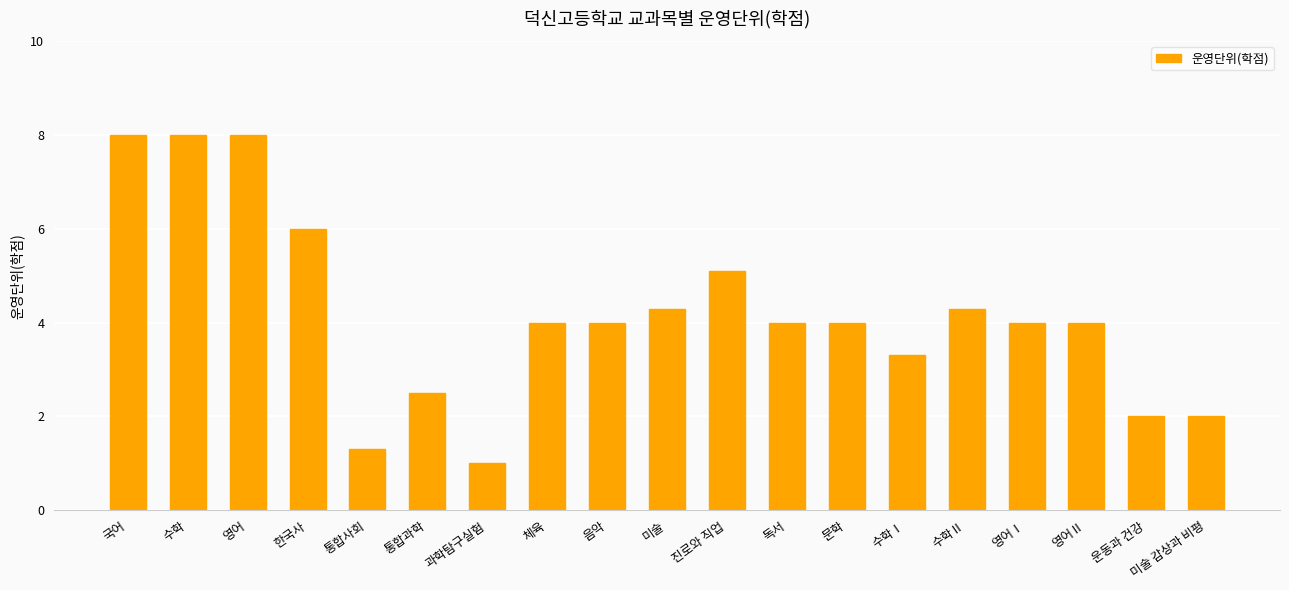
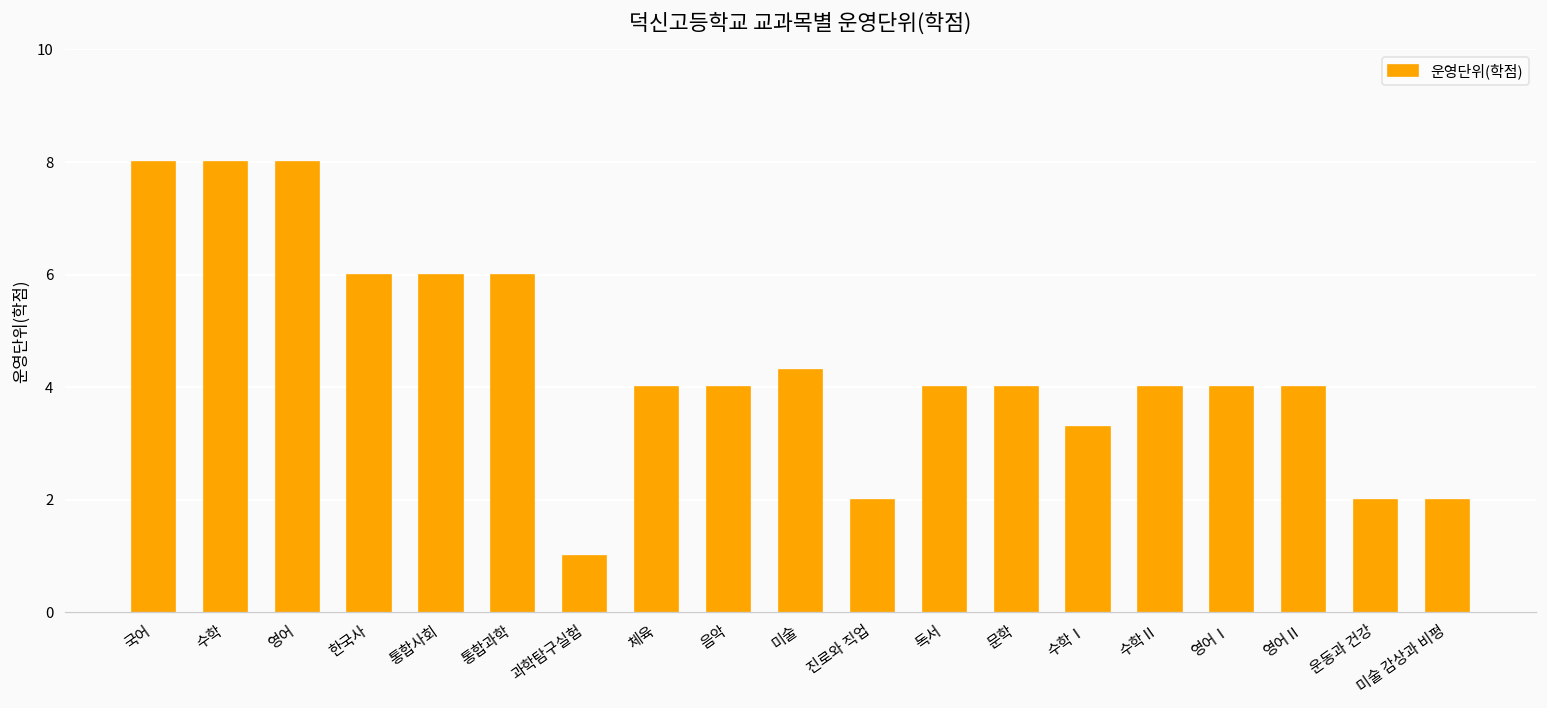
통합사회: 1.3 -> 6.0
통합과학: 2.5 -> 6.0
진로와 직업: 5.1 -> 2.0
수학Ⅱ: 4.3 -> 4.0
